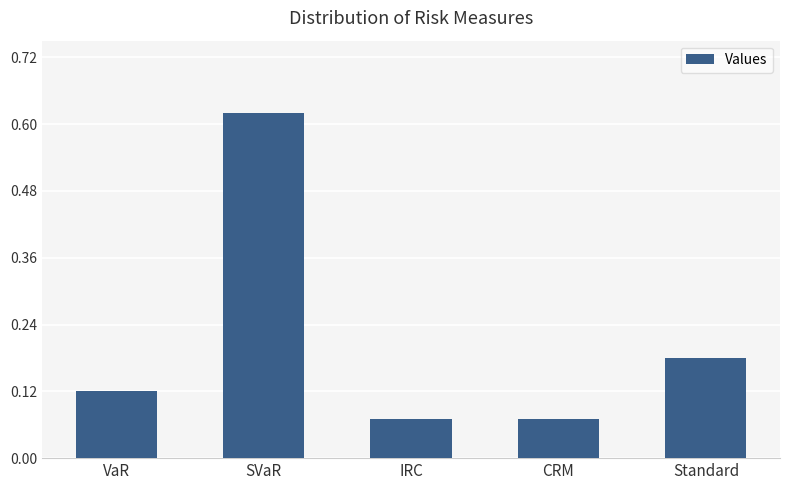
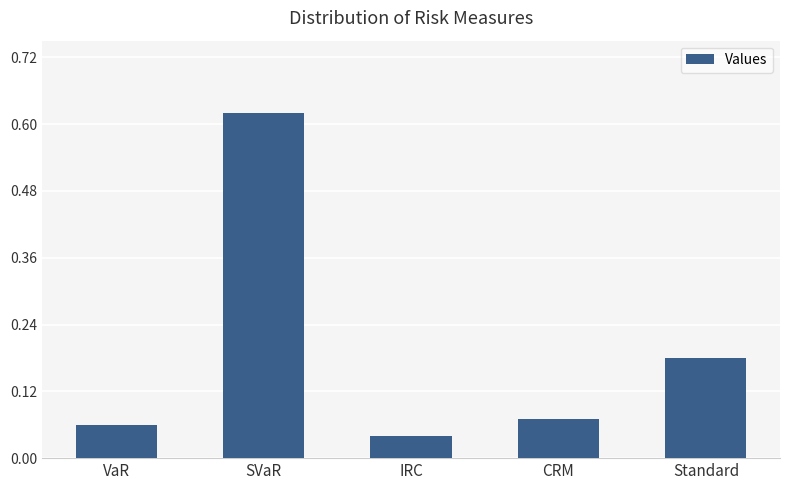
VaR: 0.12 -> 0.06
IRC: 0.07 -> 0.04
